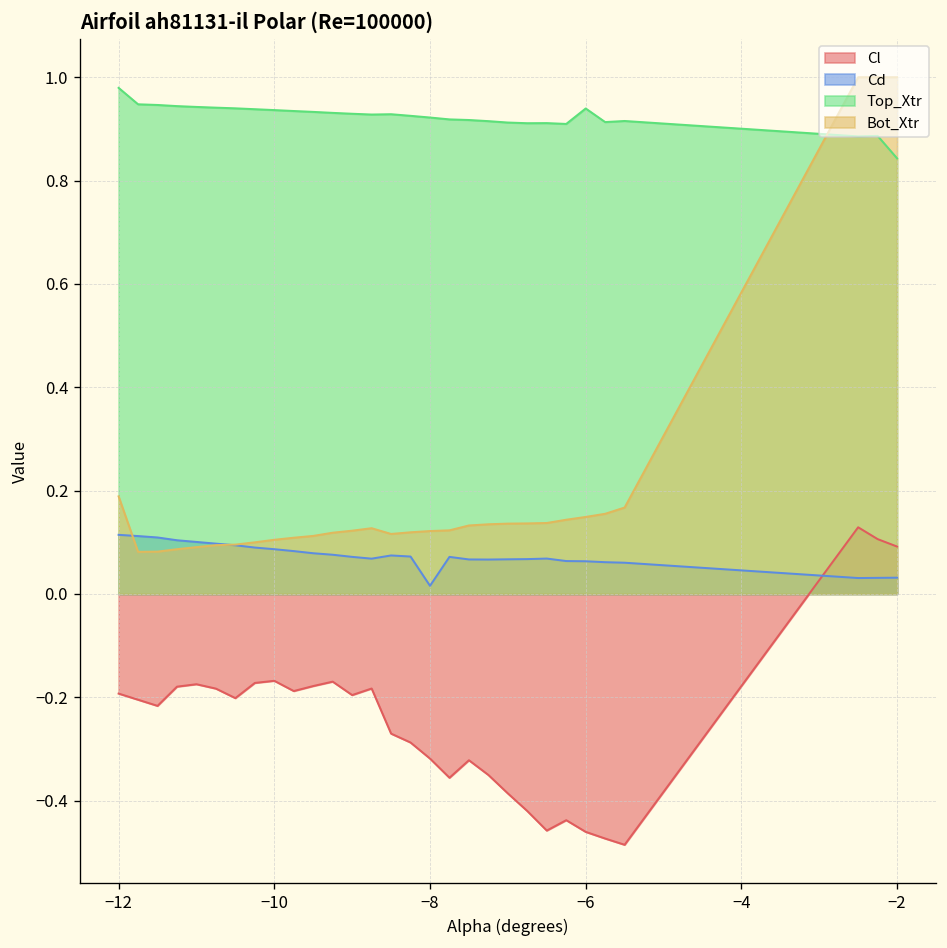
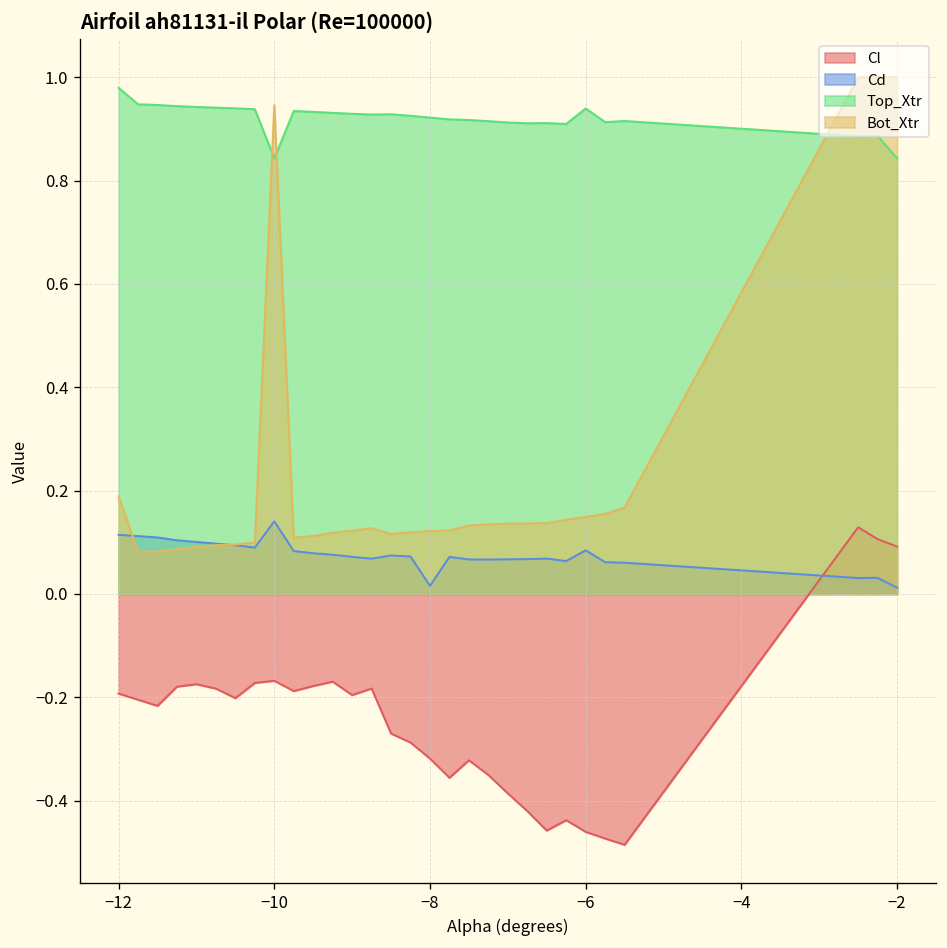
Cd, −10: 0.09 -> 0.14
Top_Xtr, −10: 0.94 -> 0.84
Bot_Xtr, −10: 0.10 -> 0.95
Cd, −6: 0.06 -> 0.08
Cd, −2: 0.03 -> 0.01
